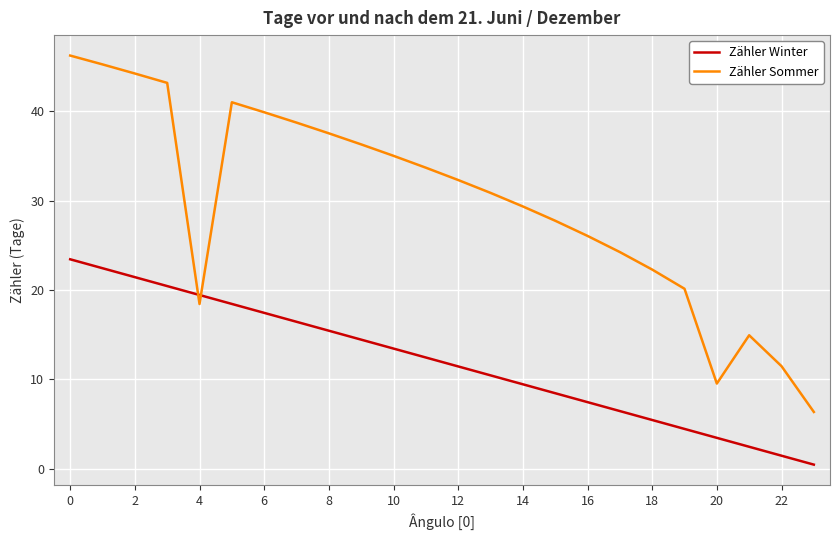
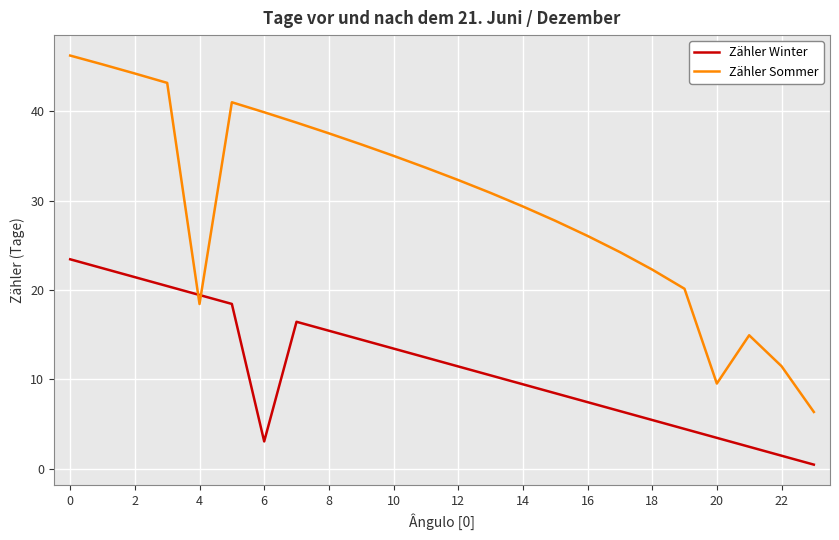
Zähler Winter, 6: 17 -> 3
